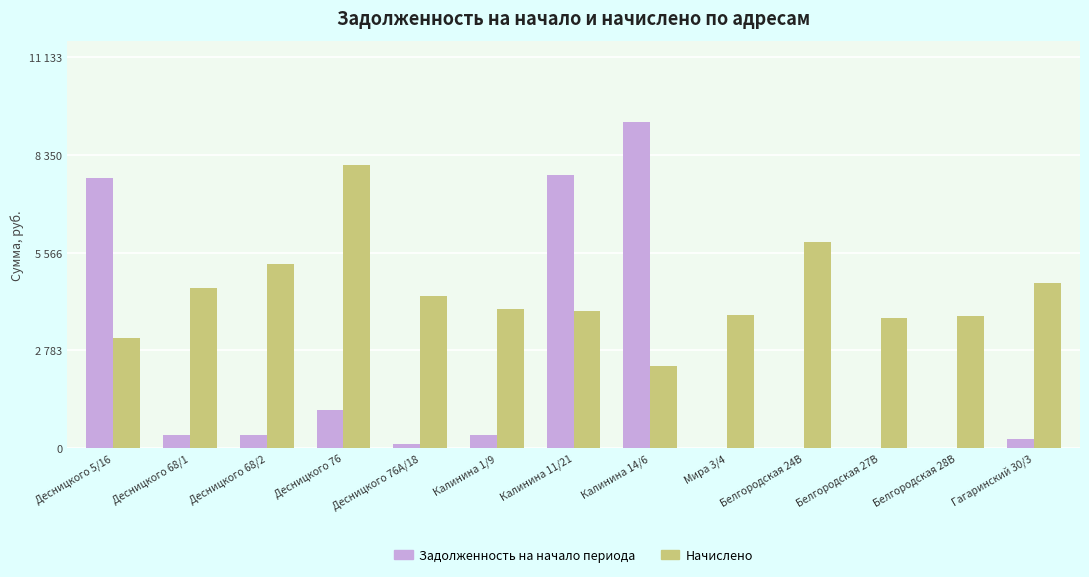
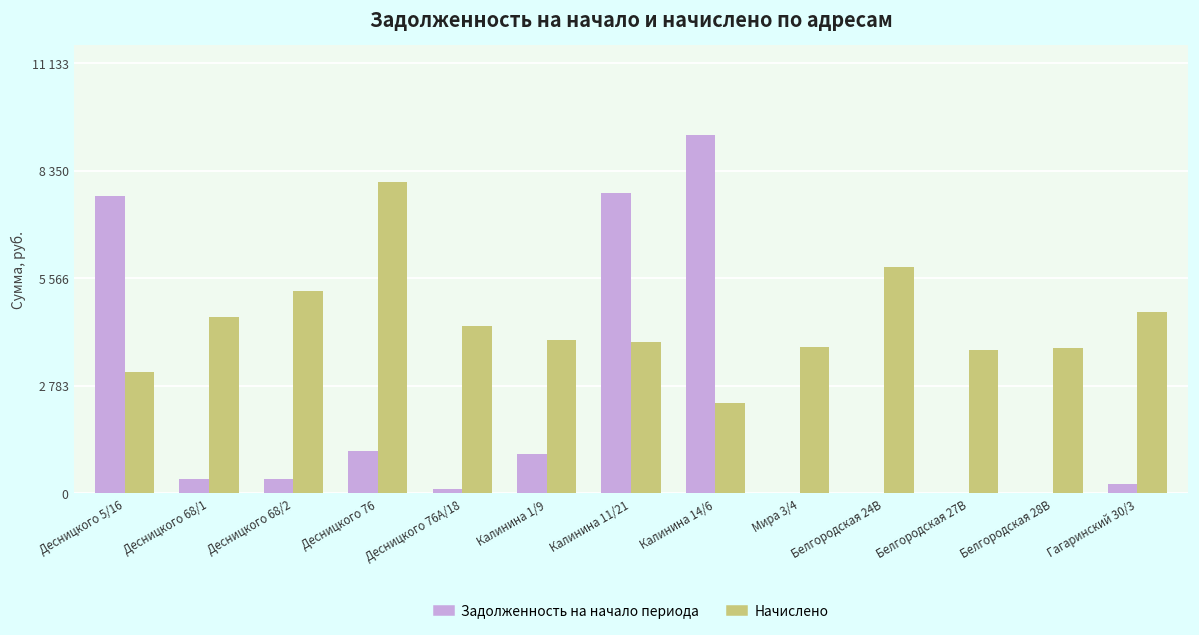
Задолженность на начало периода, Калинина 1/9: 400 -> 1000
